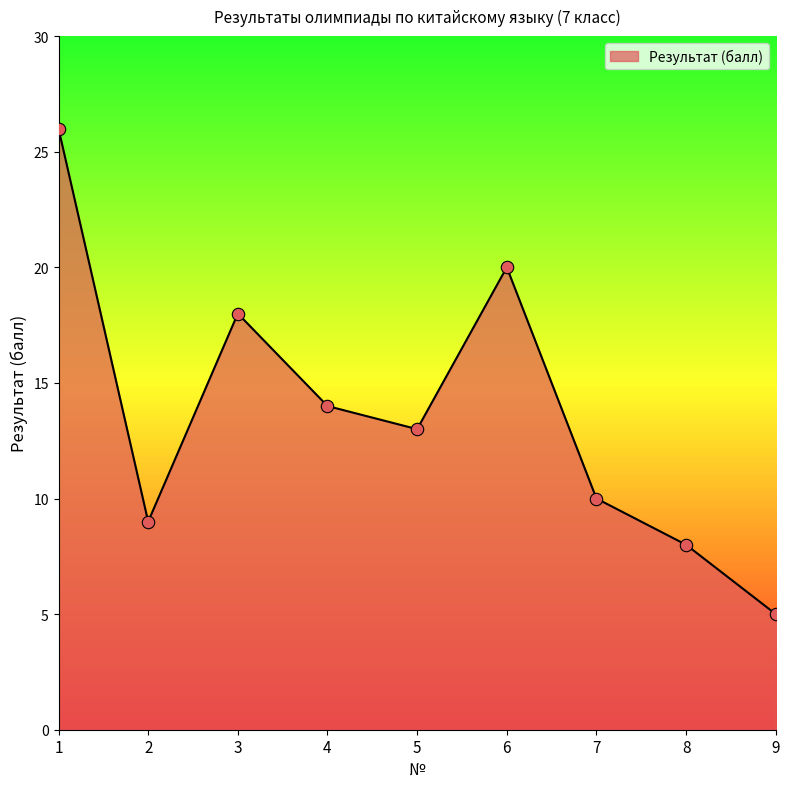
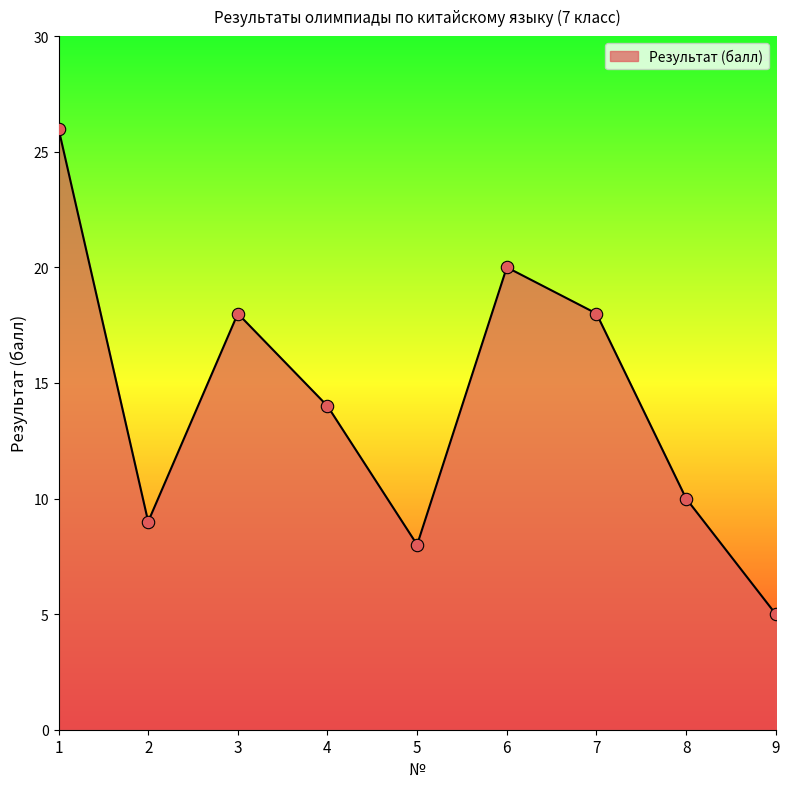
5: 13 -> 8
7: 10 -> 18
8: 8 -> 10
